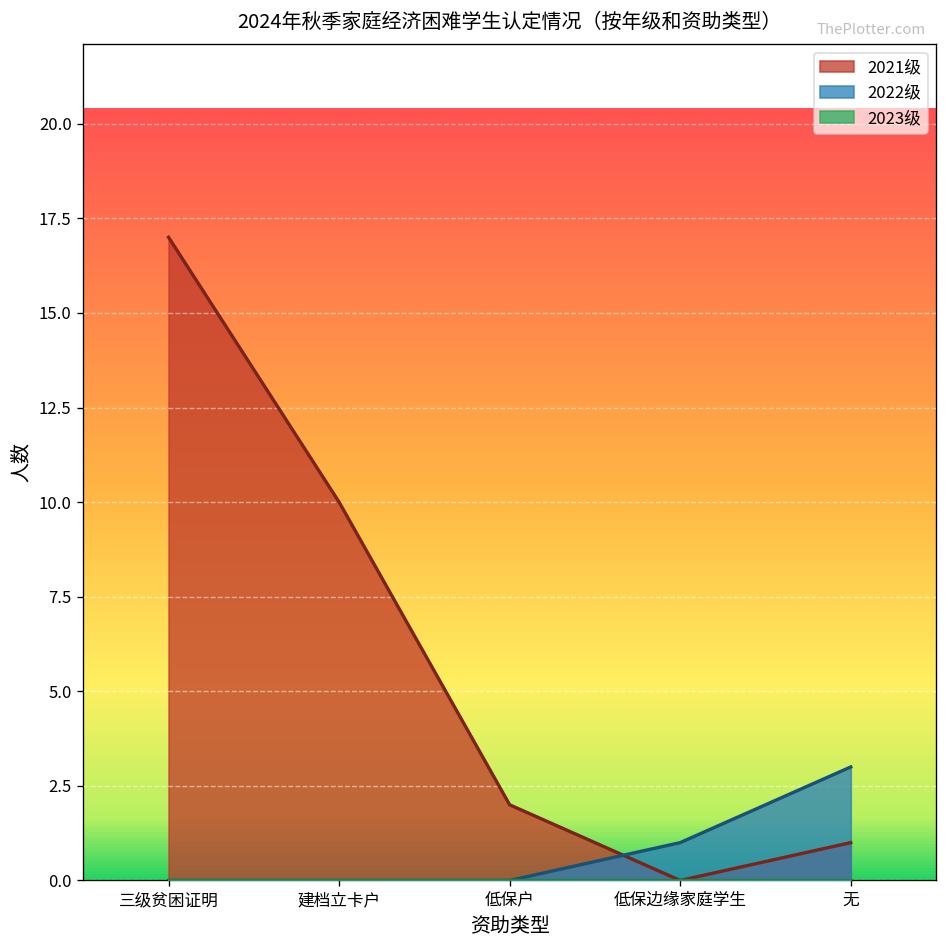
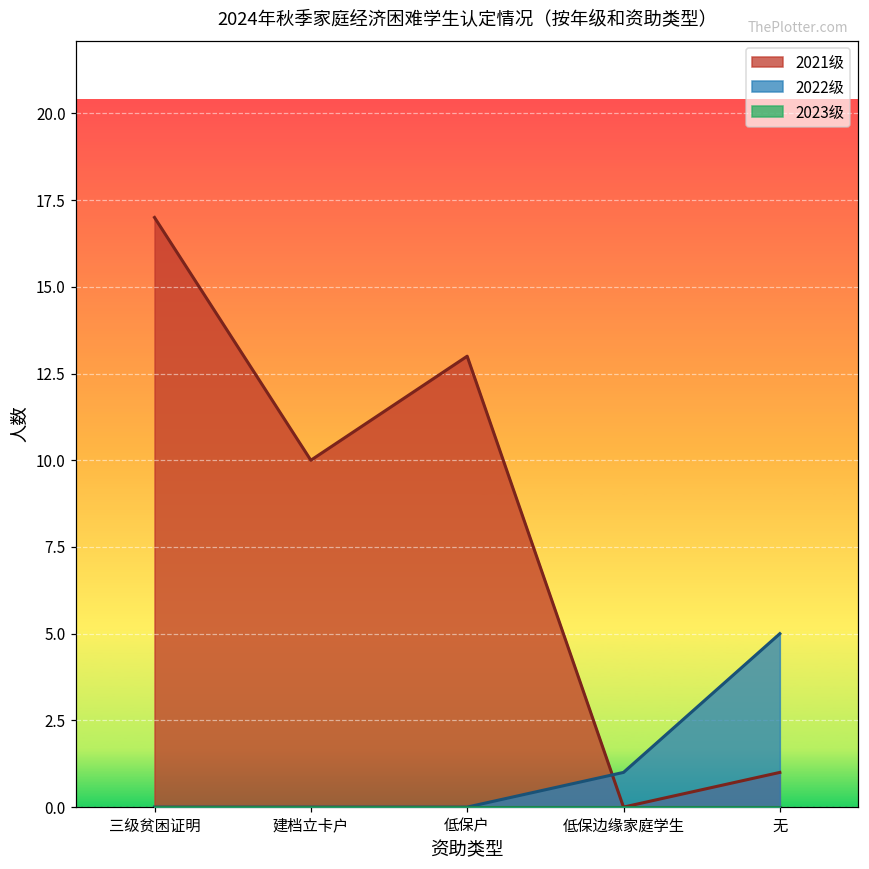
2021级, 低保户: 2 -> 13
2022级, 无: 3 -> 5
